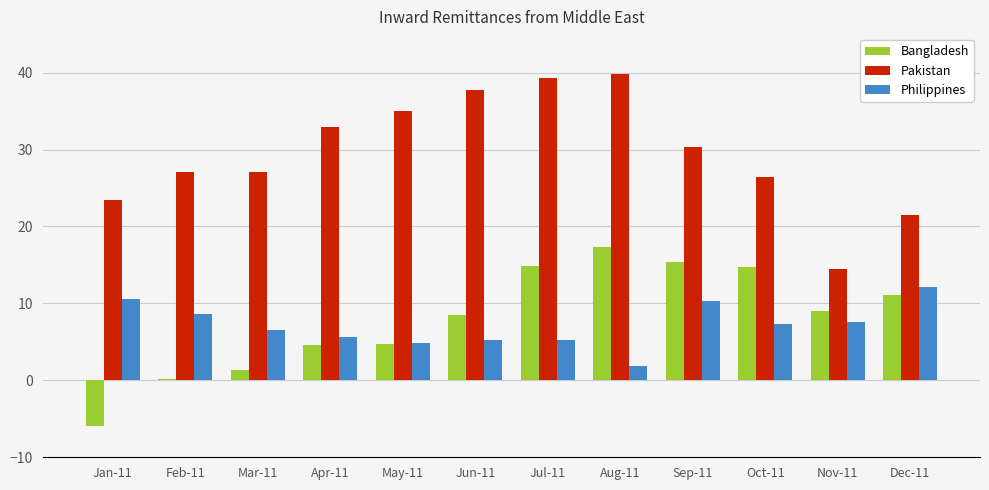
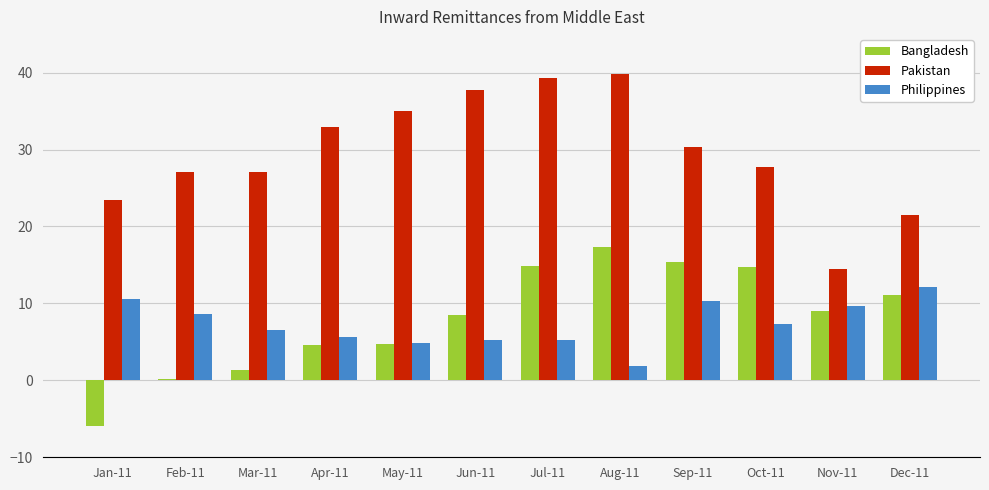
Pakistan, Oct-11: 26 -> 28
Philippines, Nov-11: 8 -> 10
